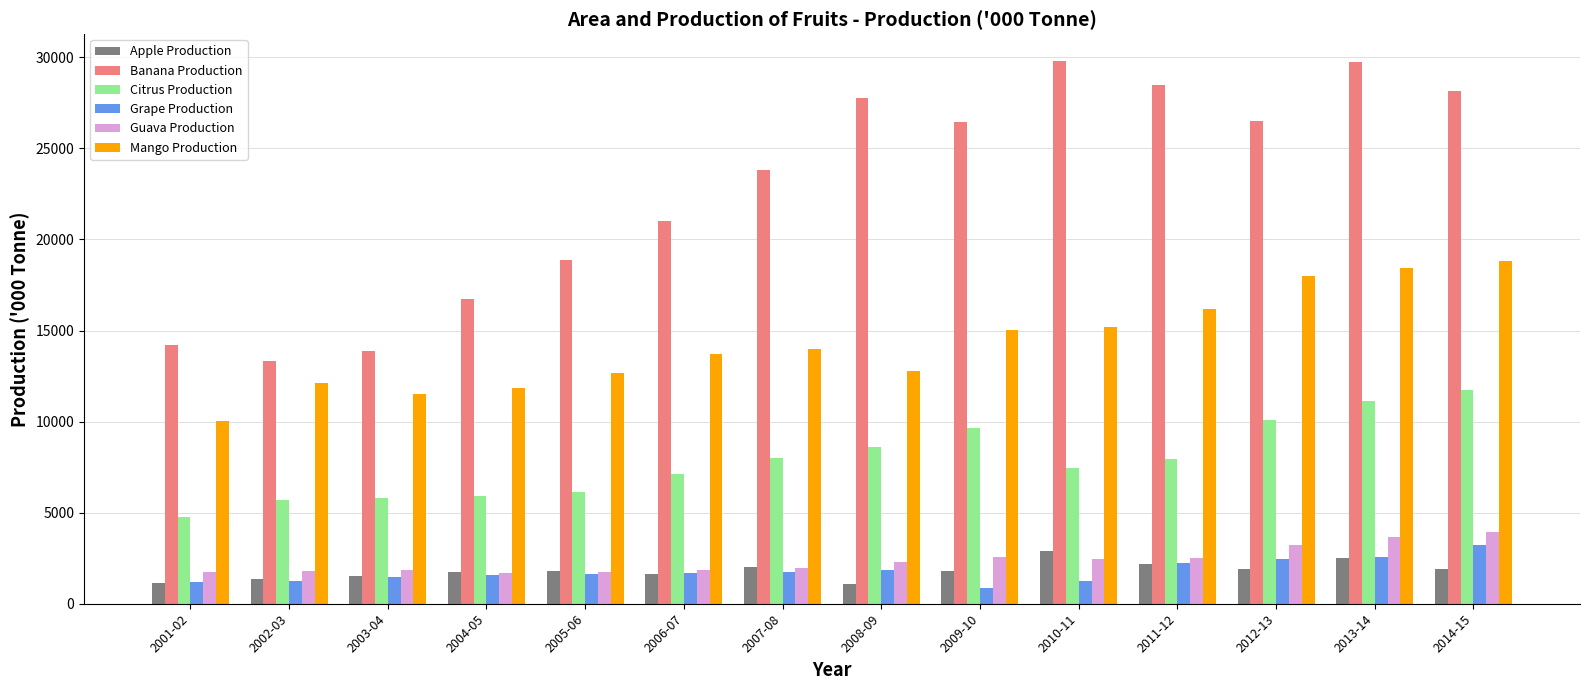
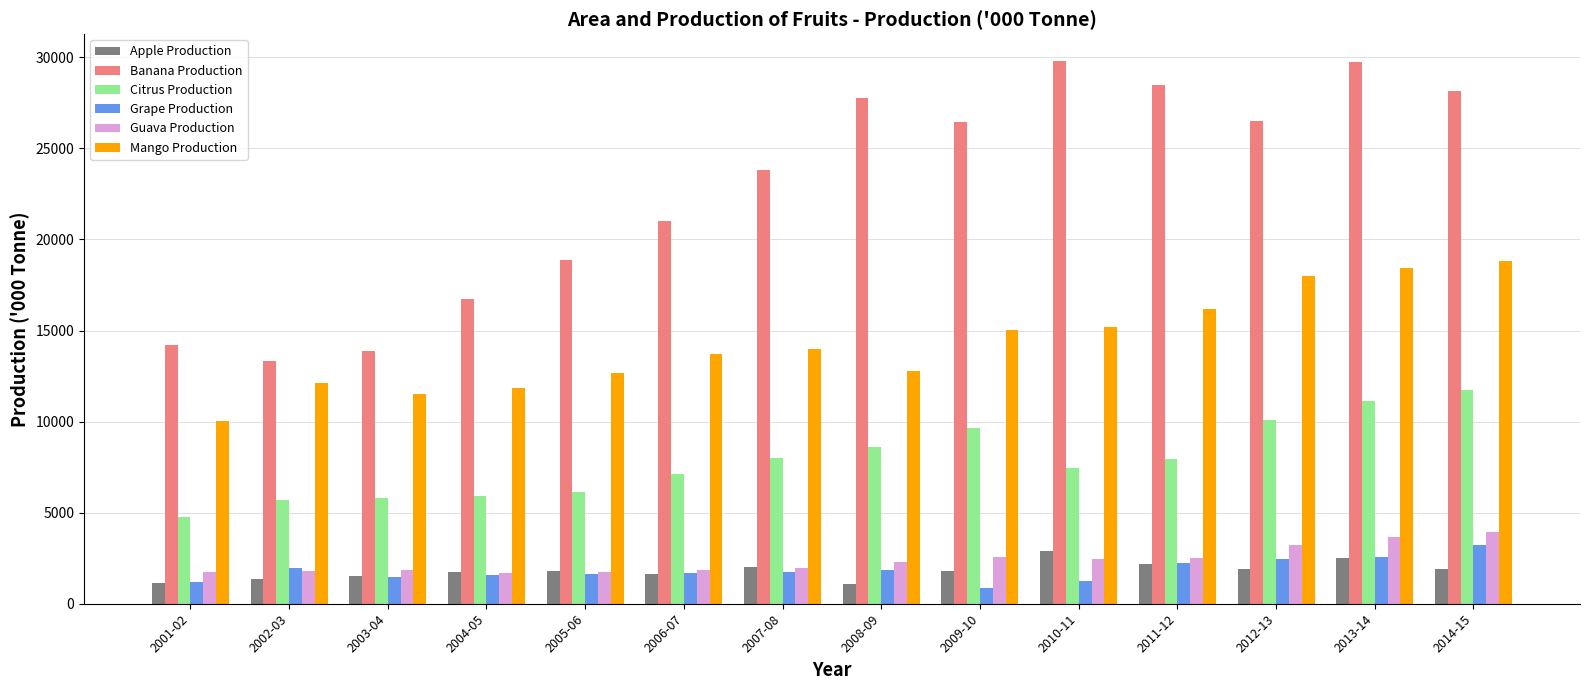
Grape Production, 2002-03: 1200 -> 2000
